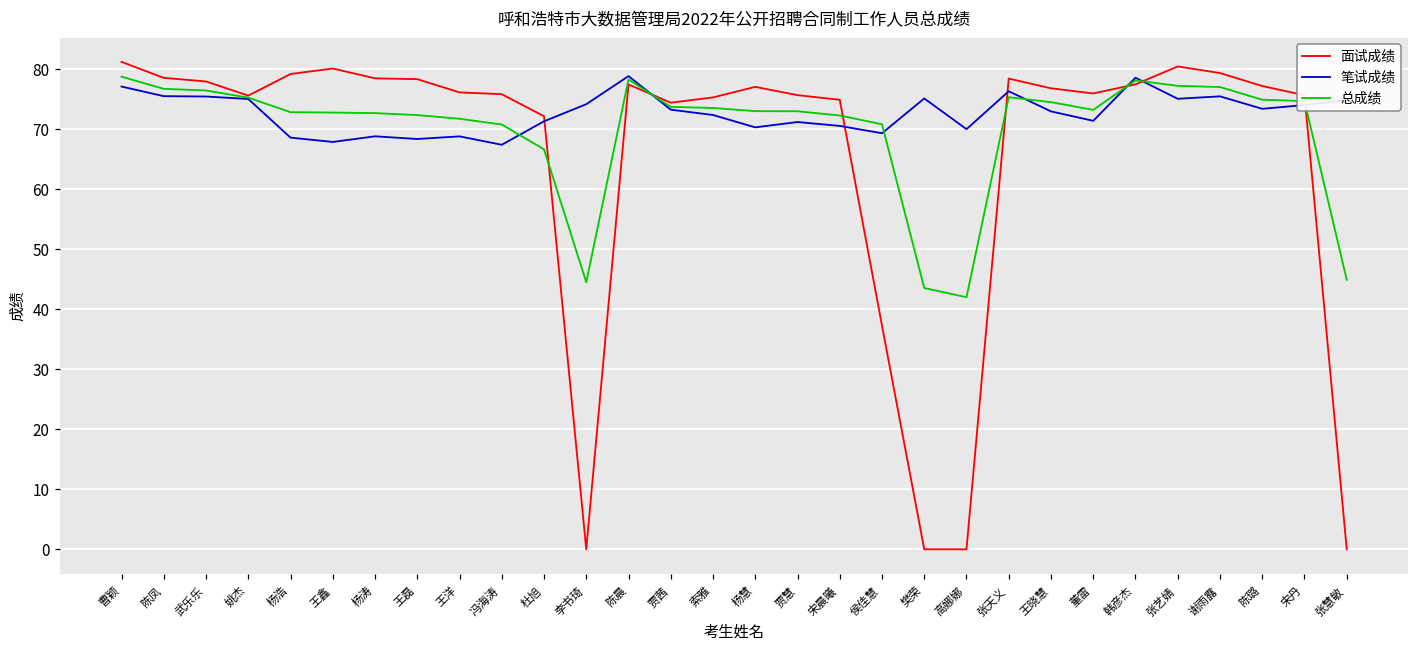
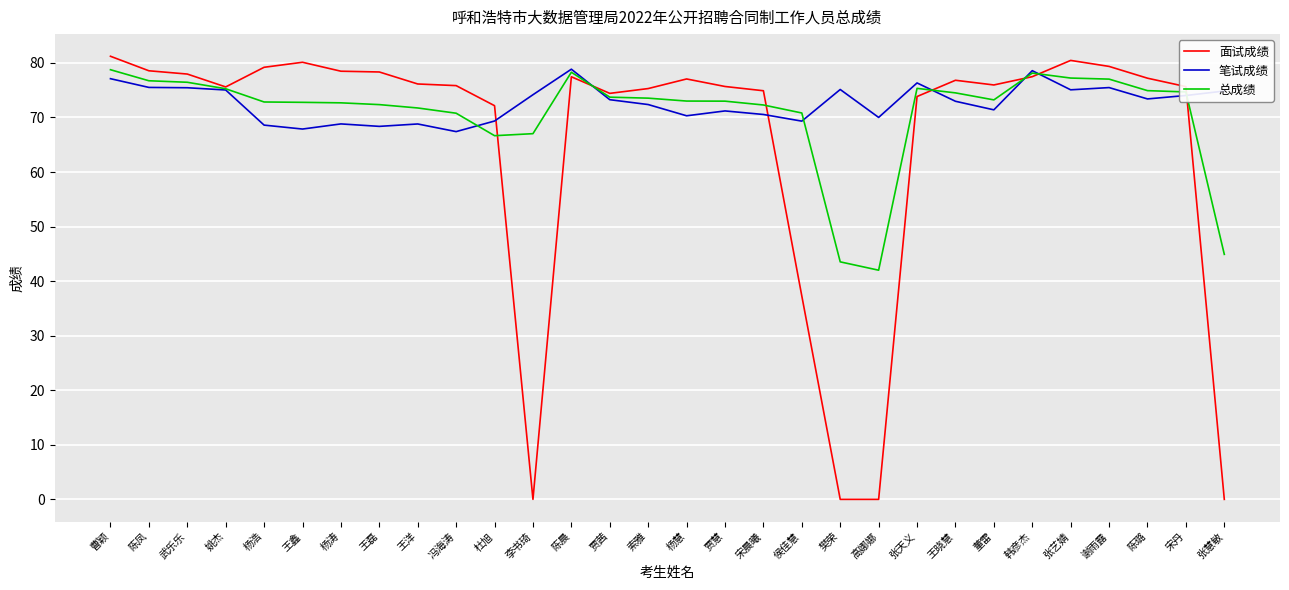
笔试成绩, 杜旭: 71 -> 69
总成绩, 李书琦: 45 -> 67
面试成绩, 张天义: 78 -> 74
